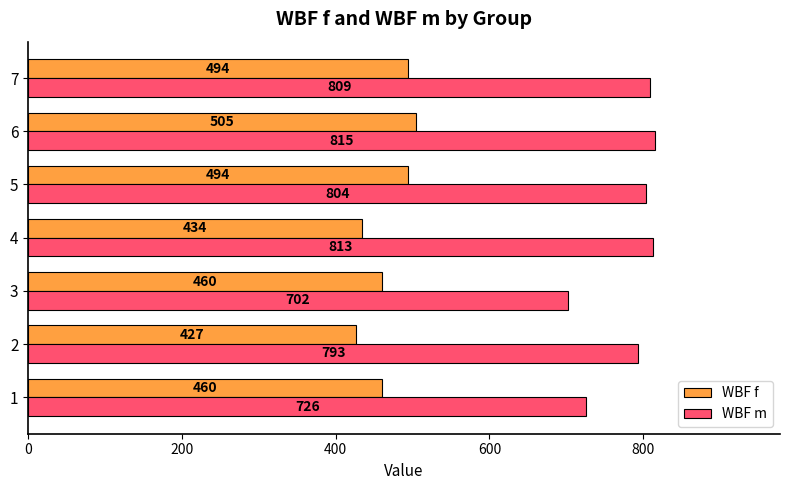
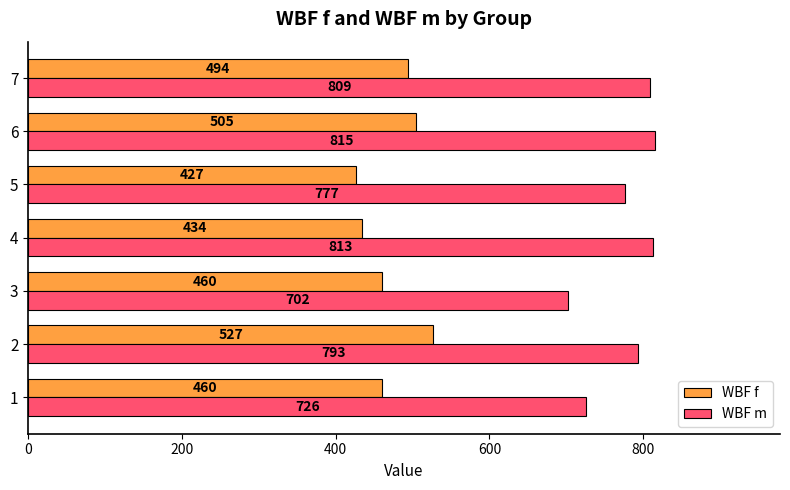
WBF f, 5: 494 -> 427
WBF m, 5: 804 -> 777
WBF f, 2: 427 -> 527
